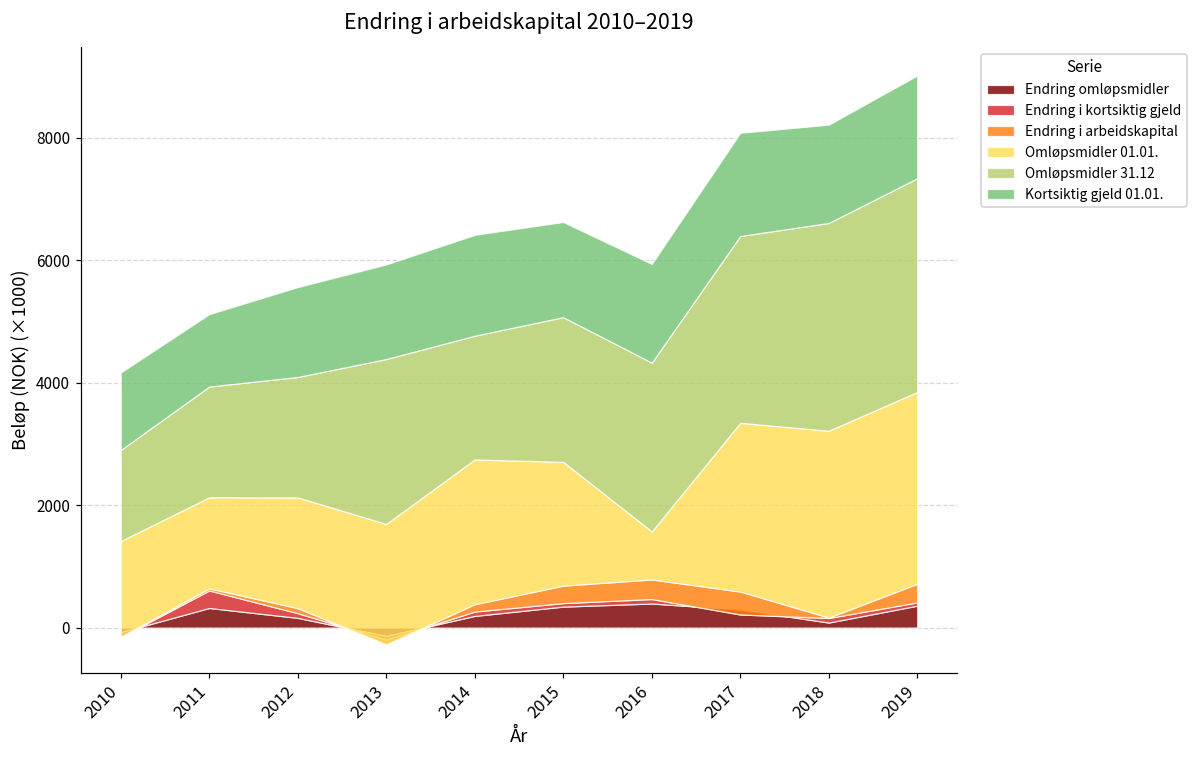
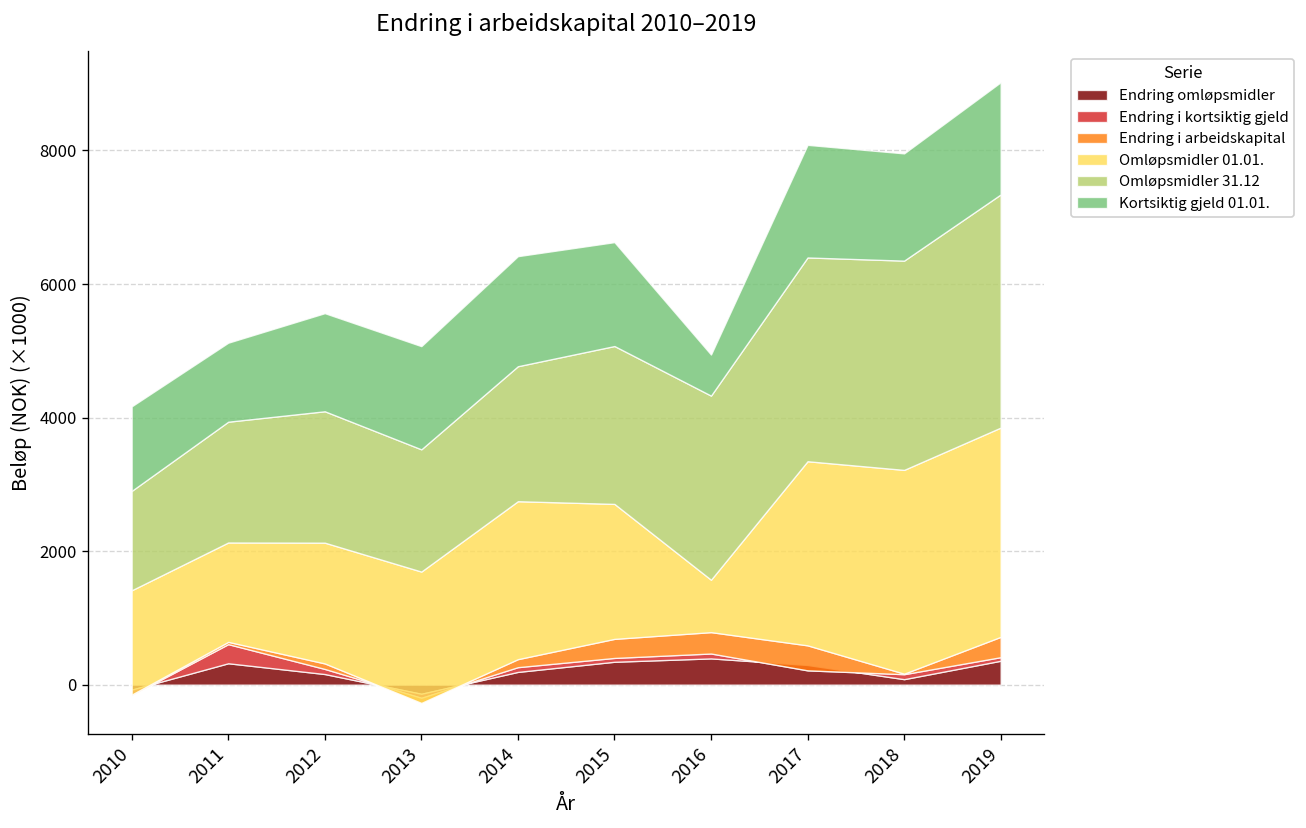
Omløpsmidler 31.12, 2013: 2700 -> 1800
Kortsiktig gjeld 01.01., 2016: 1600 -> 600
Omløpsmidler 31.12, 2018: 3400 -> 3100
